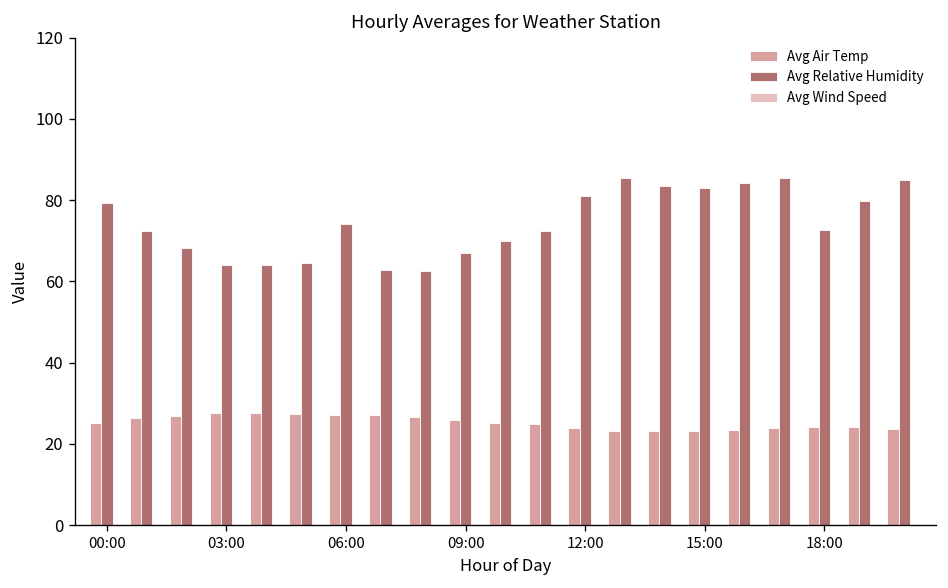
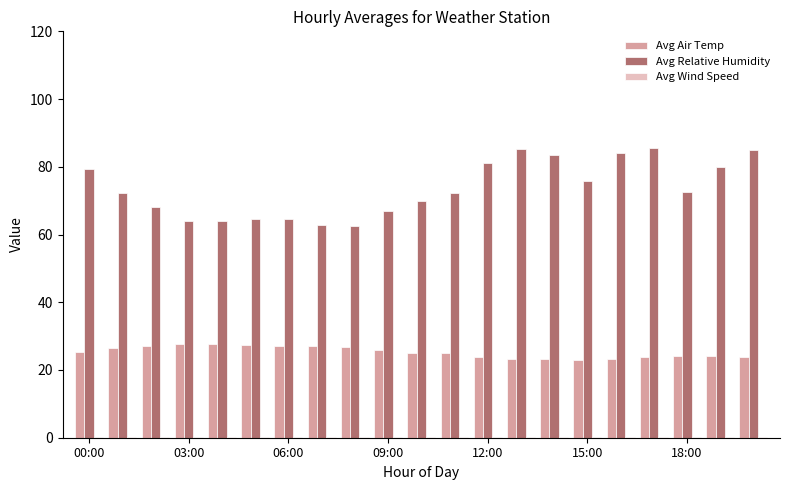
Avg Relative Humidity, 06:00: 74 -> 65
Avg Relative Humidity, 15:00: 83 -> 76
